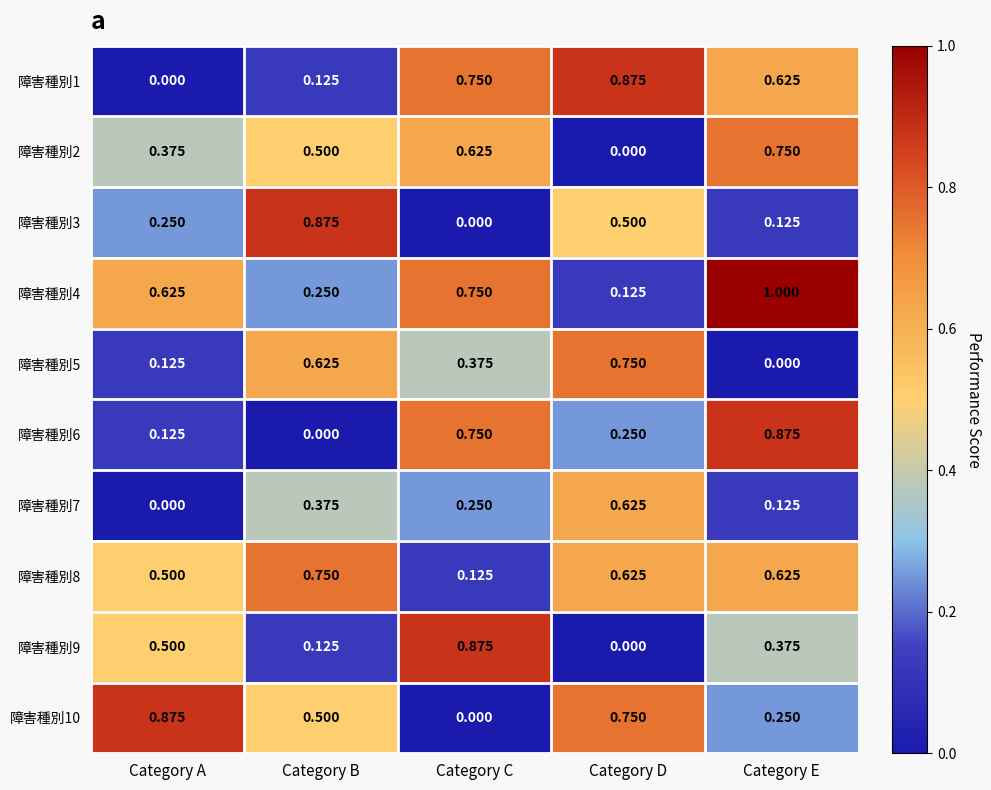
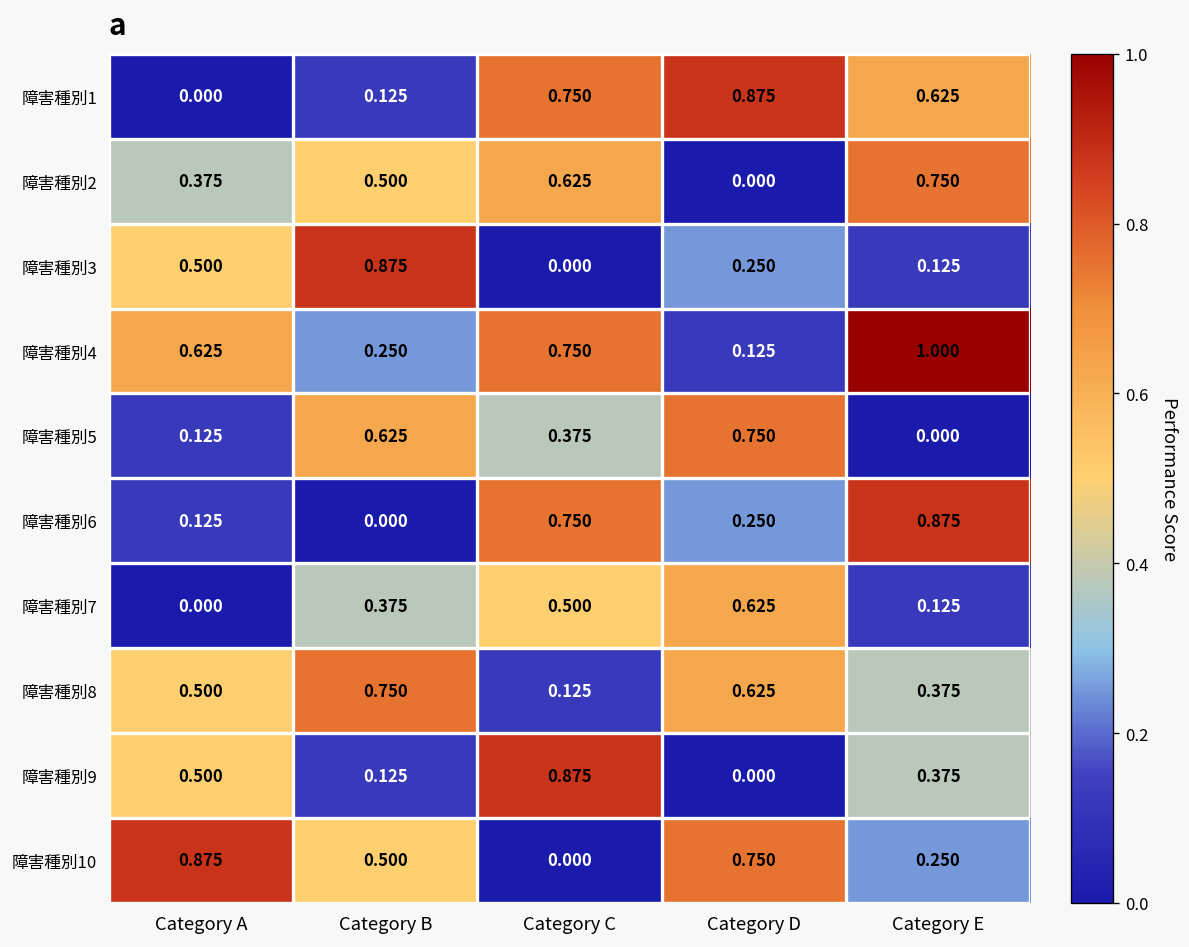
障害種別3, Category A: 0.250 -> 0.500
障害種別3, Category D: 0.500 -> 0.250
障害種別7, Category C: 0.250 -> 0.500
障害種別8, Category E: 0.625 -> 0.375
